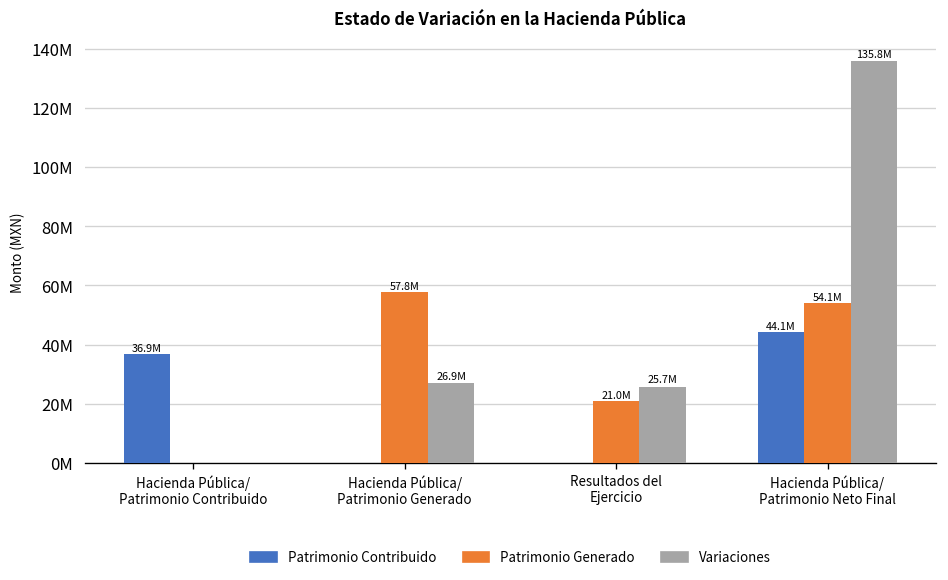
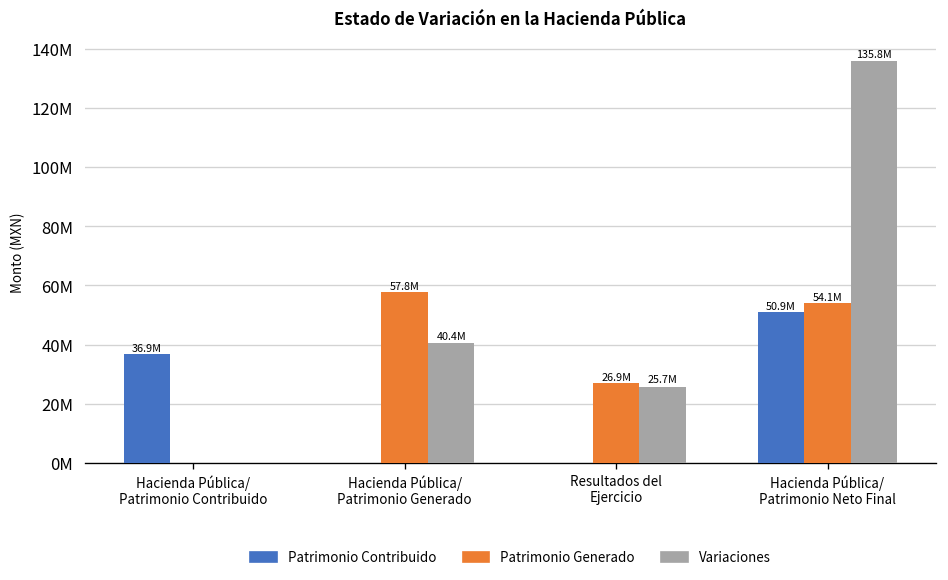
Variaciones, Hacienda Pública/ Patrimonio Generado: 26.9M -> 40.4M
Patrimonio Generado, Resultados del Ejercicio: 21.0M -> 26.9M
Patrimonio Contribuido, Hacienda Pública/ Patrimonio Neto Final: 44.1M -> 50.9M
